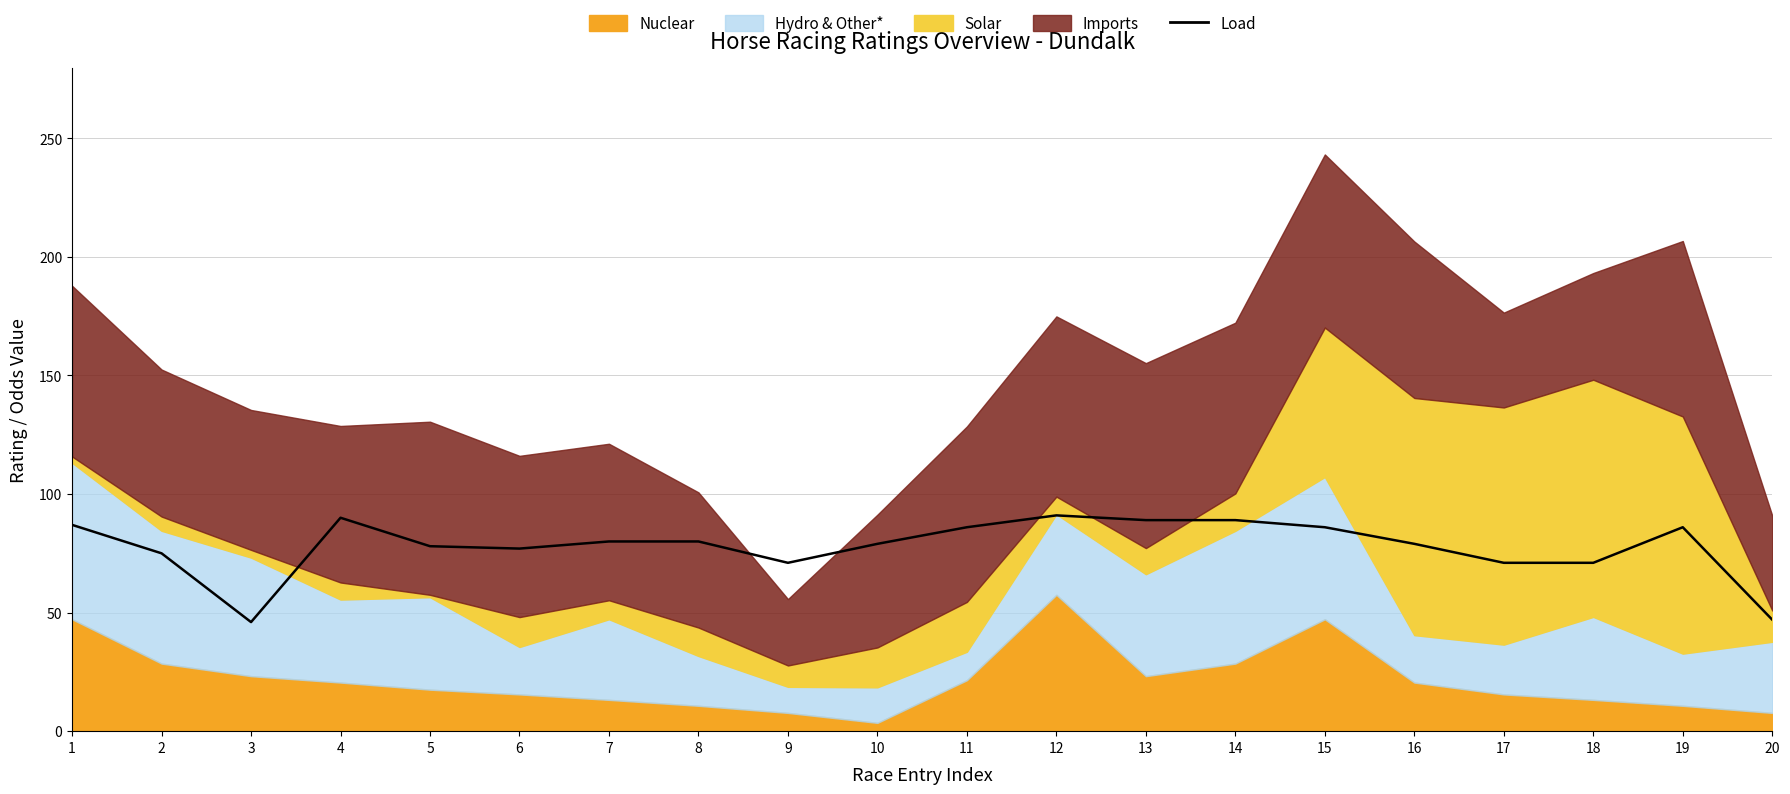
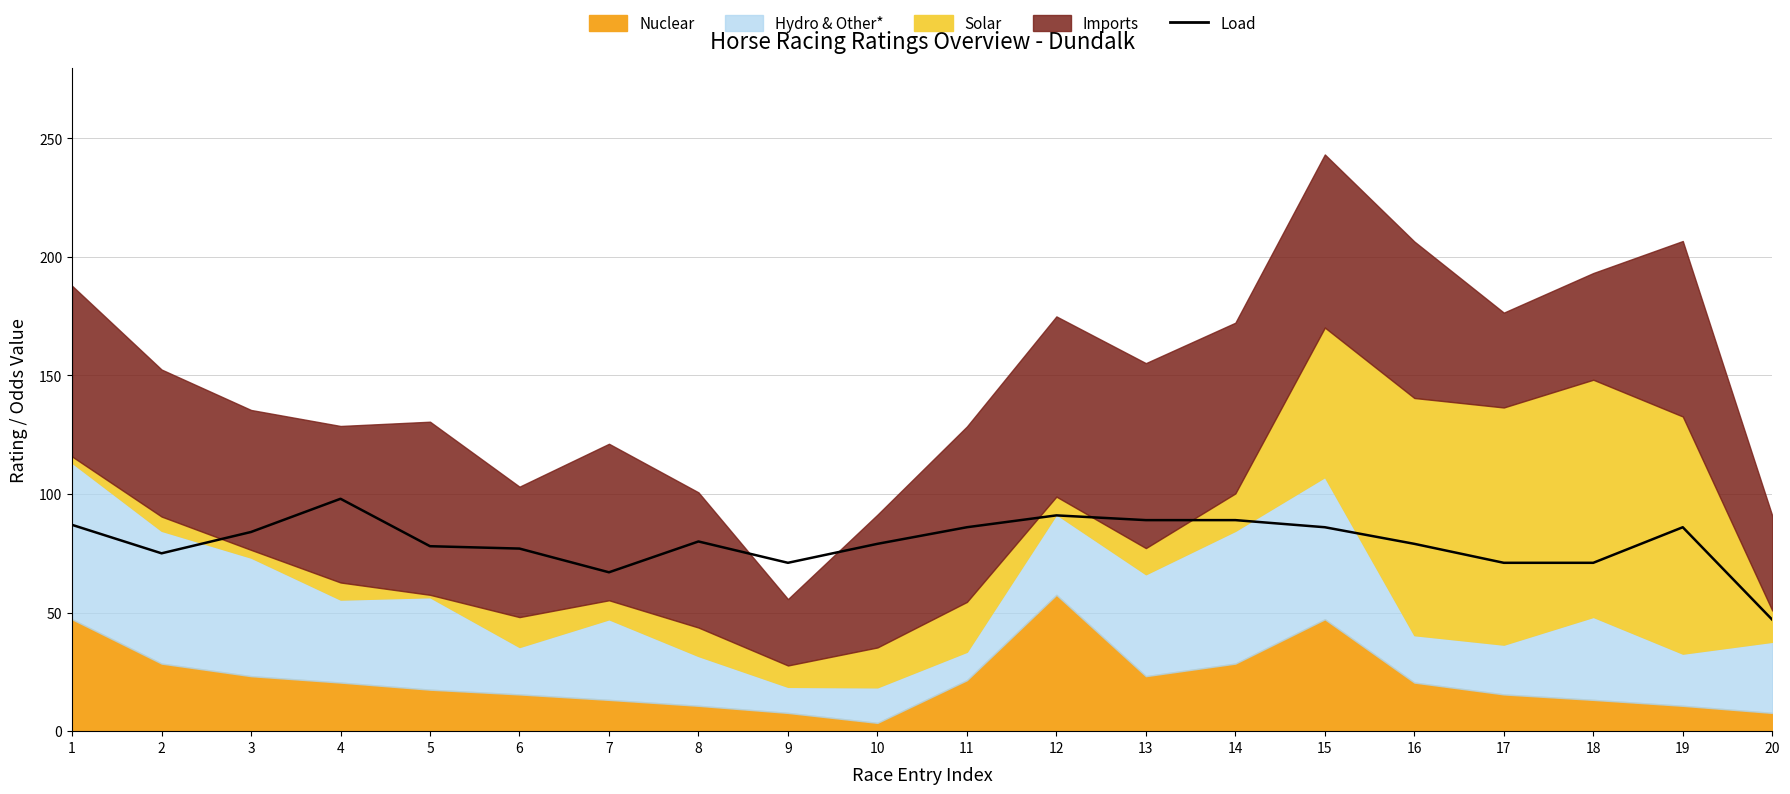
Load, 3: 46 -> 84
Load, 4: 90 -> 98
Imports, 6: 68 -> 55
Load, 7: 80 -> 67
